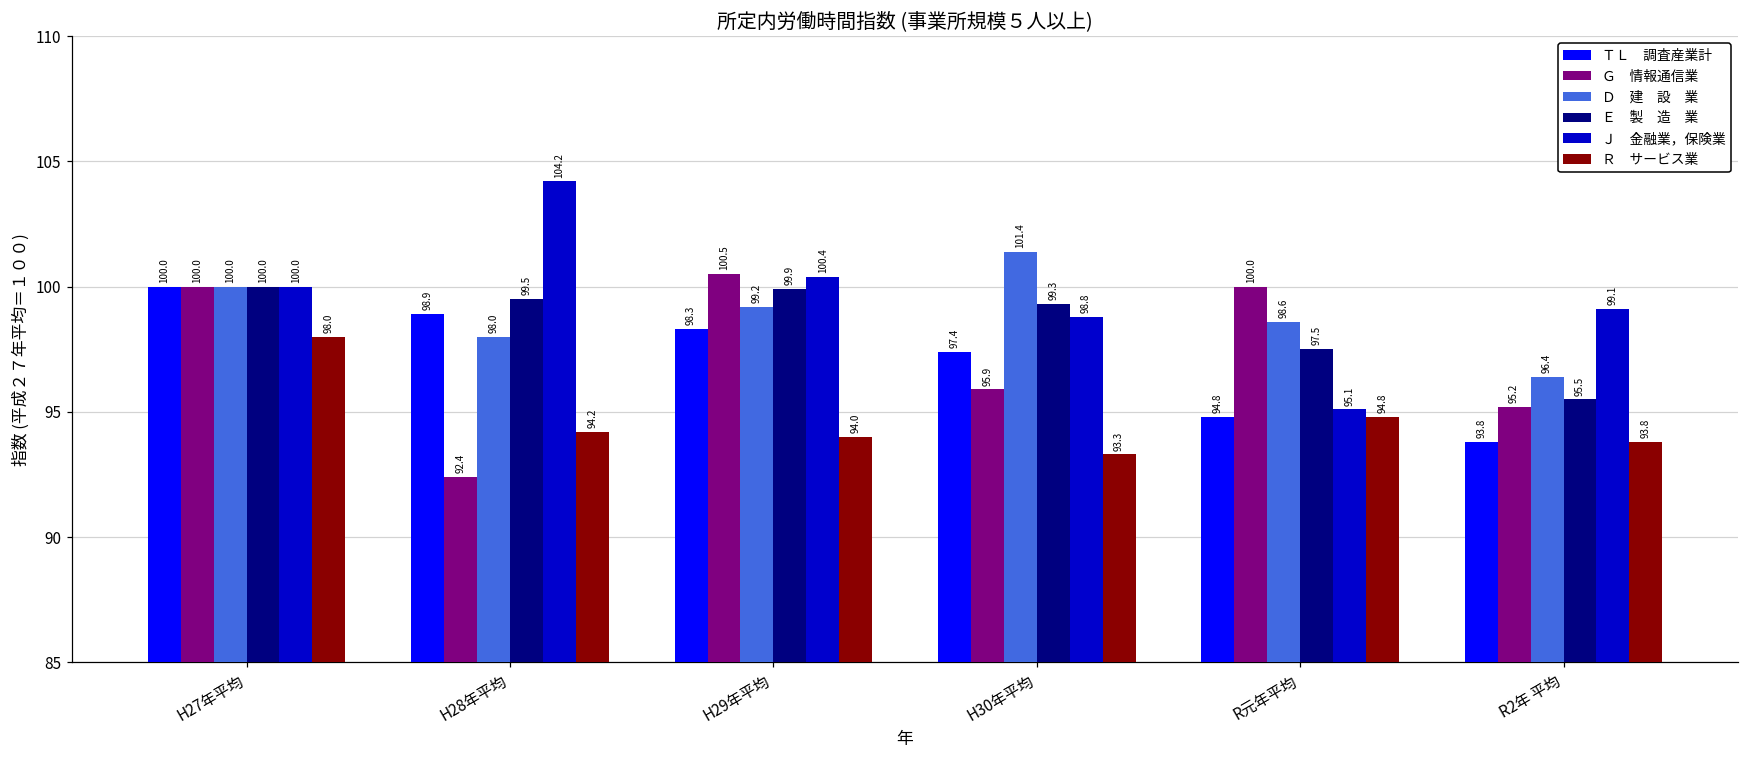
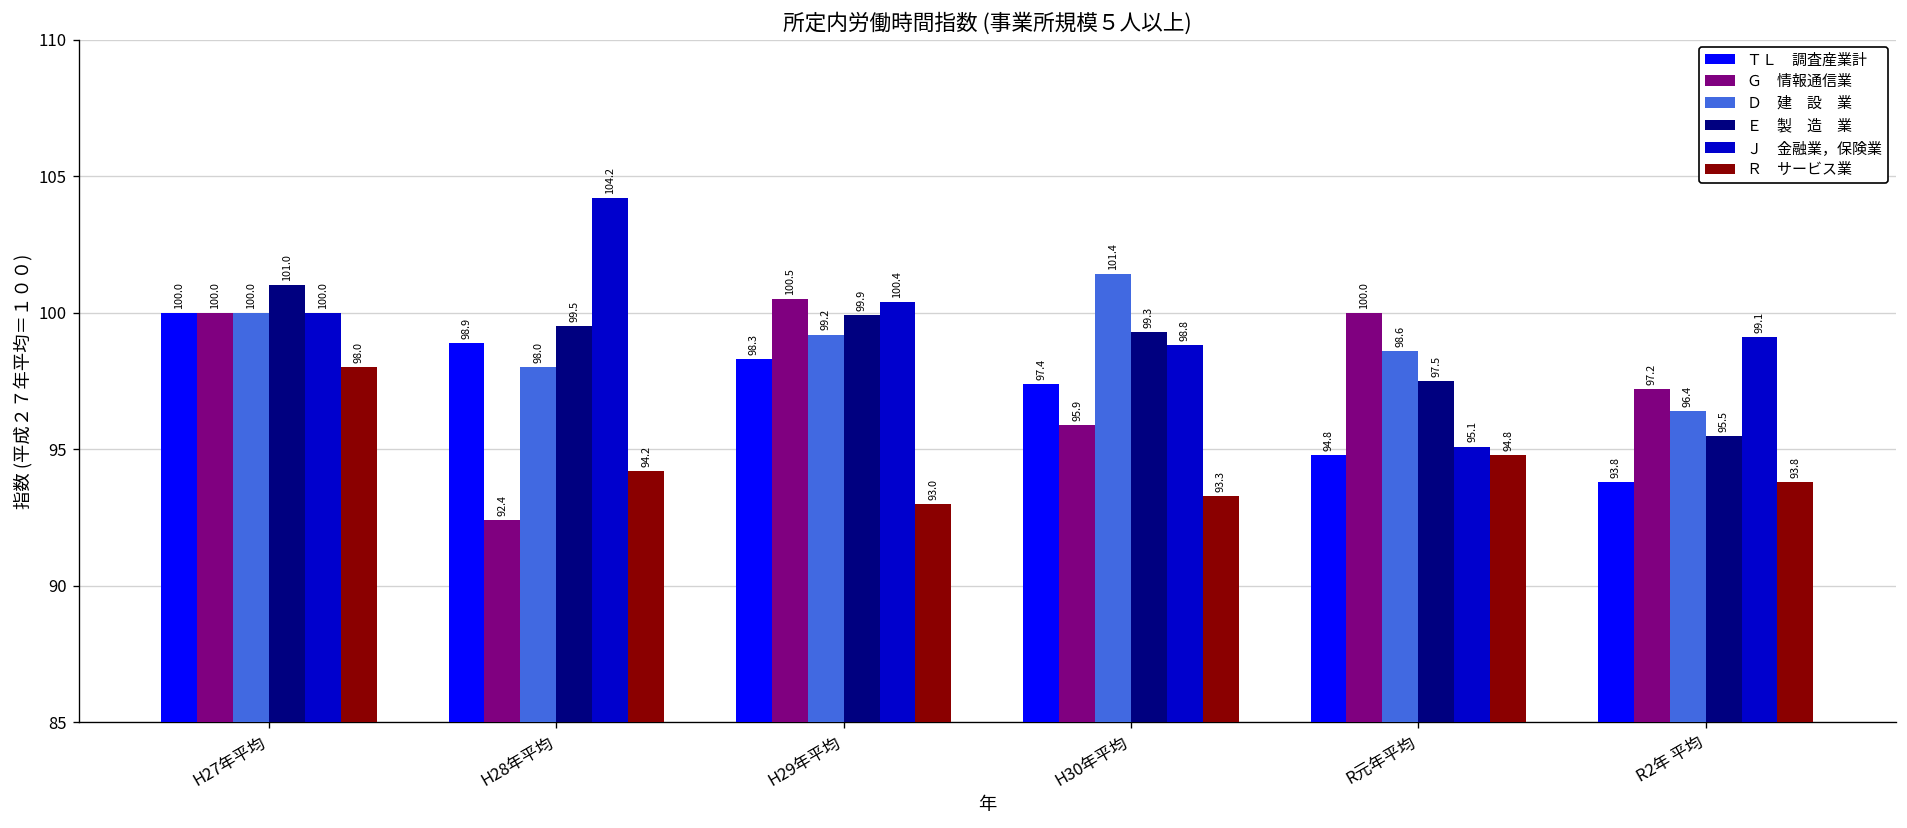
Ｅ 製 造 業, H27年平均: 100.0 -> 101.0
Ｒ サービス業, H29年平均: 94.0 -> 93.0
Ｇ 情報通信業, R2年 平均: 95.2 -> 97.2
